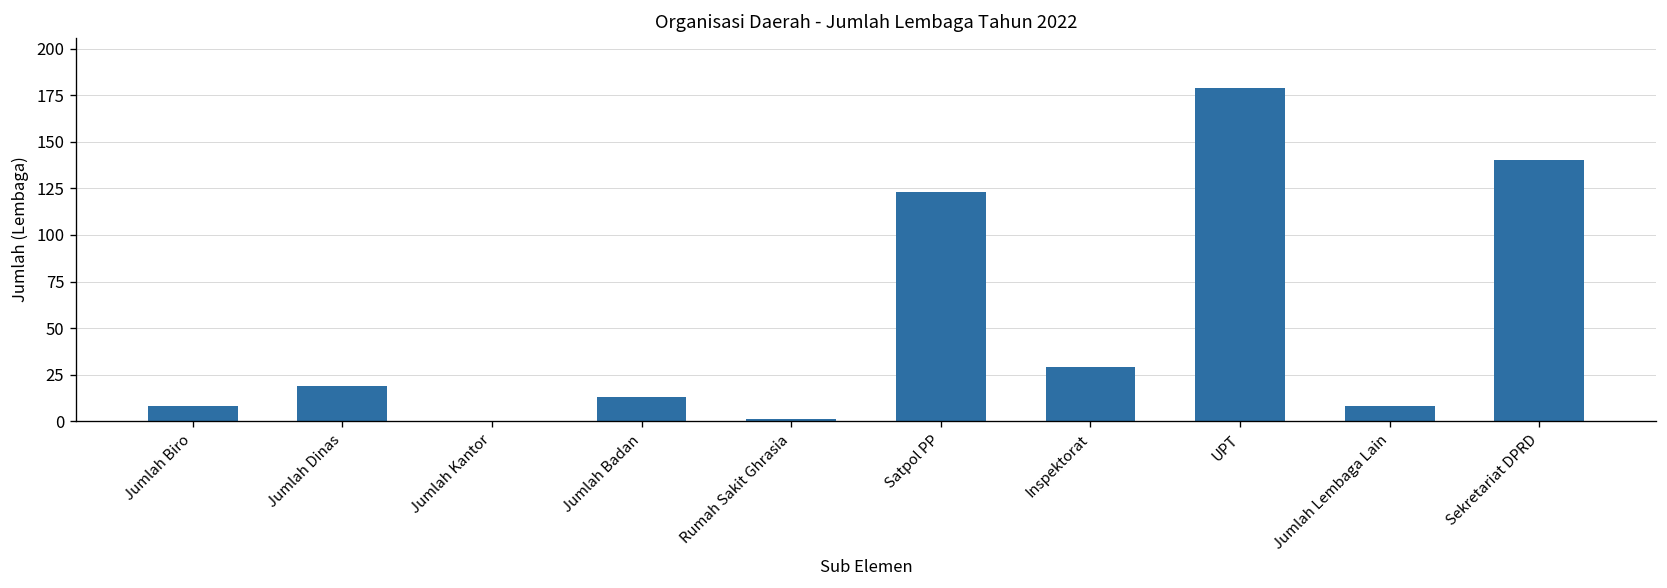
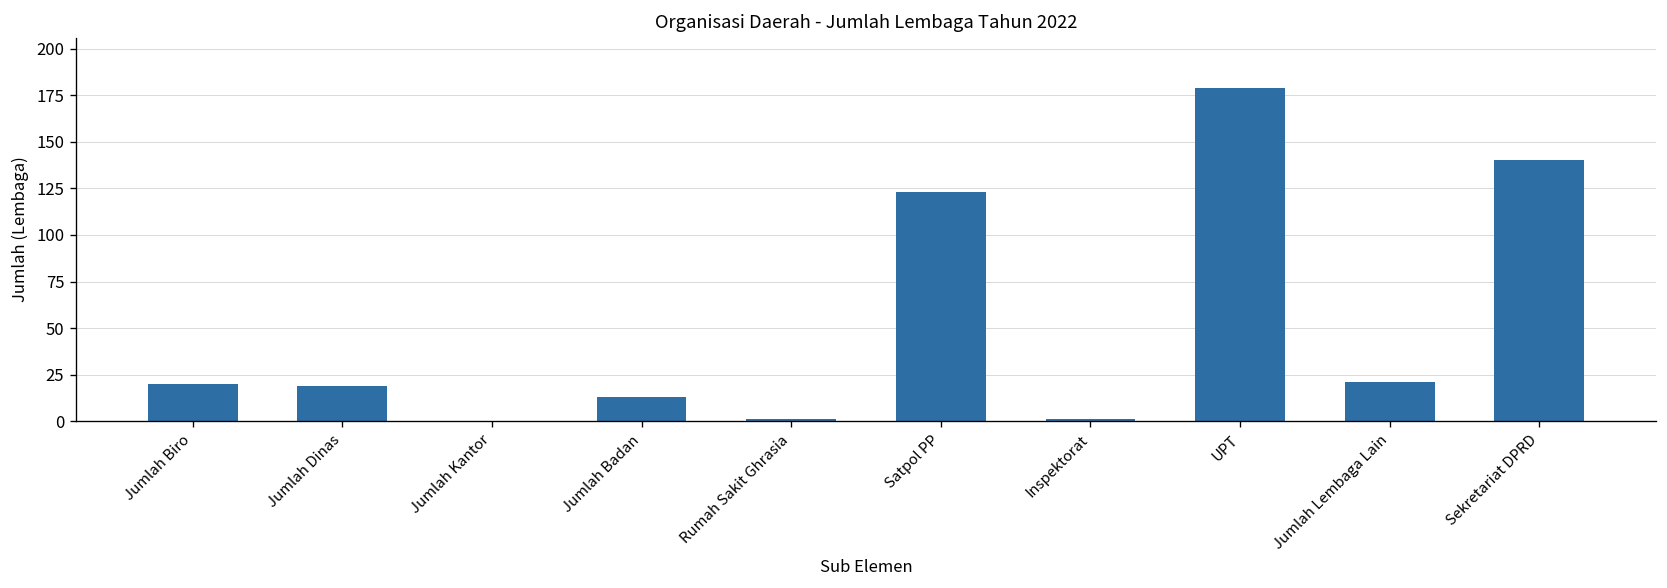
Jumlah Biro: 8 -> 20
Inspektorat: 29 -> 1
Jumlah Lembaga Lain: 8 -> 21
